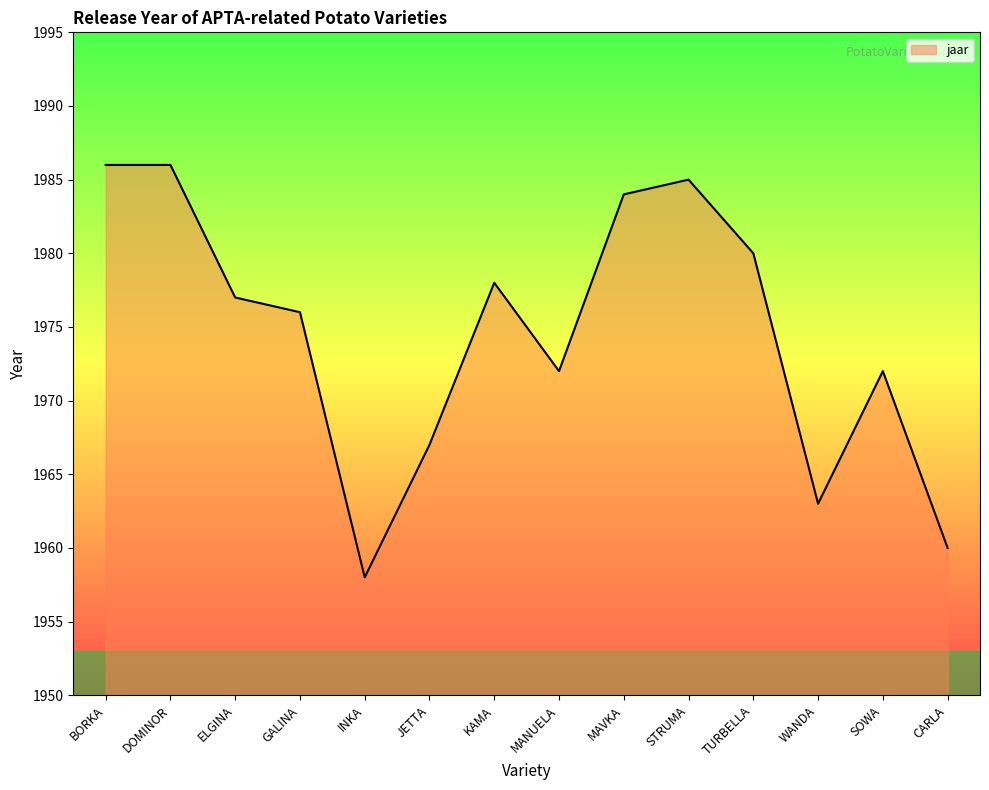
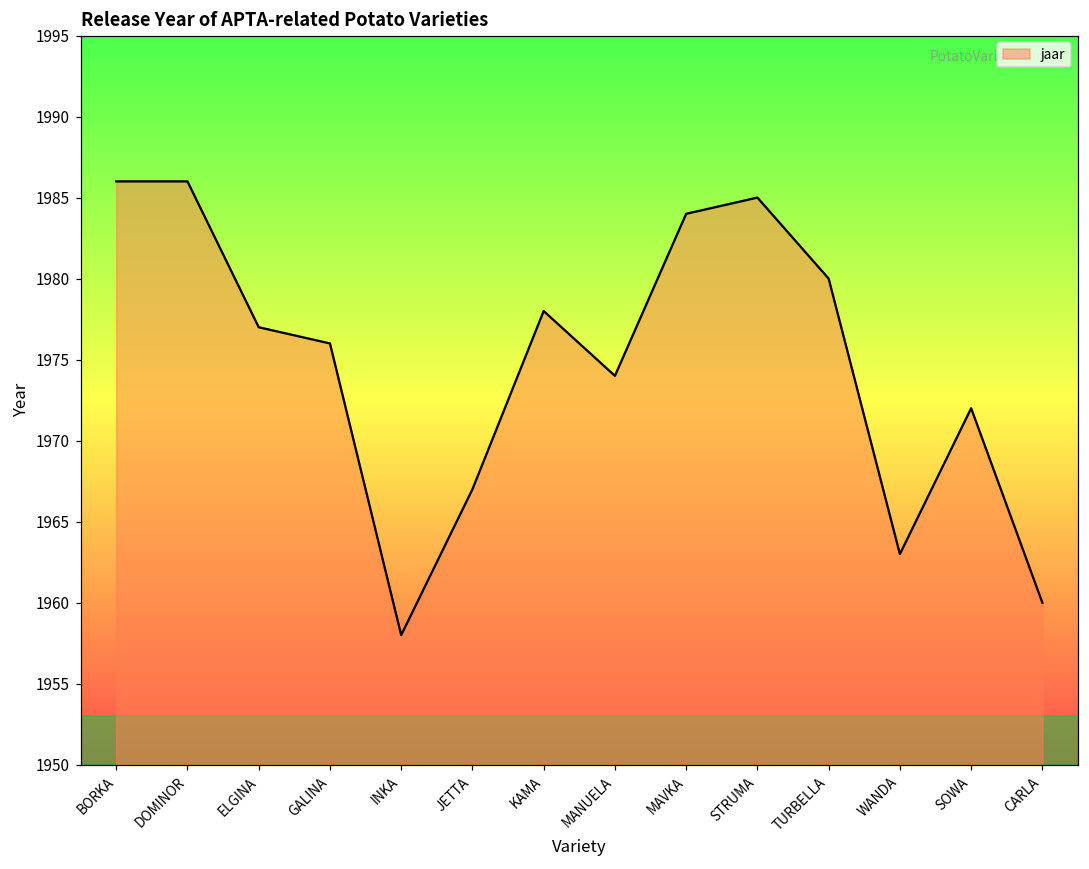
MANUELA: 1972 -> 1974
